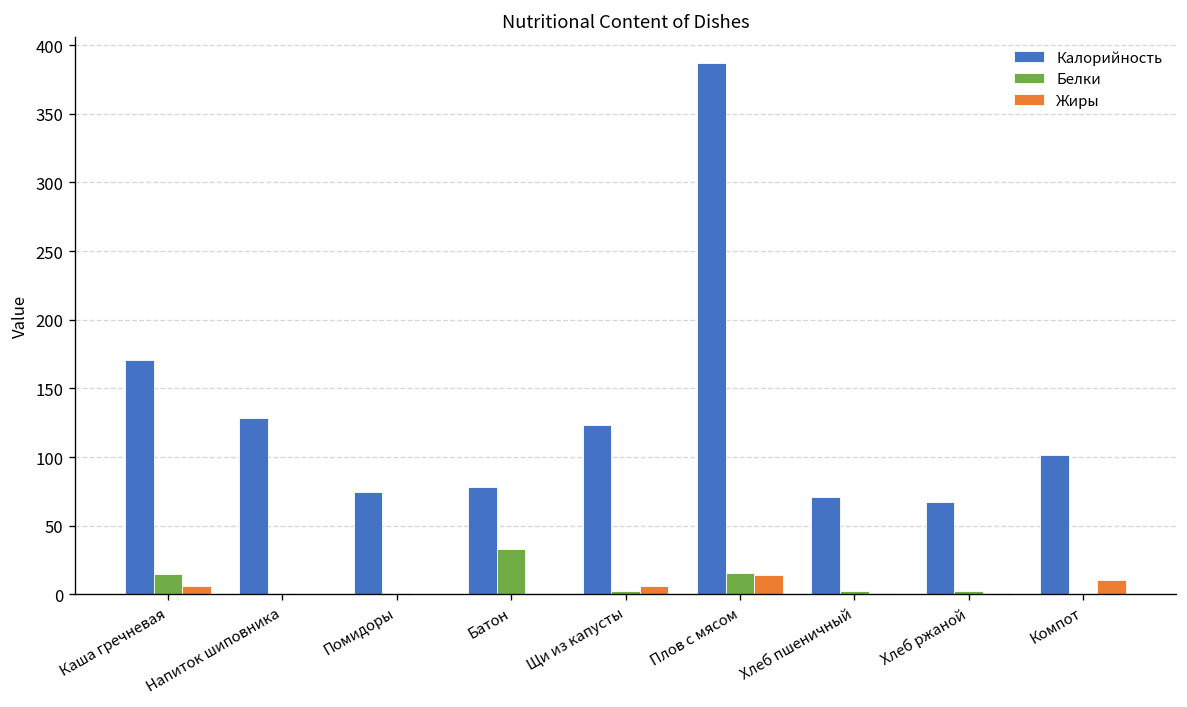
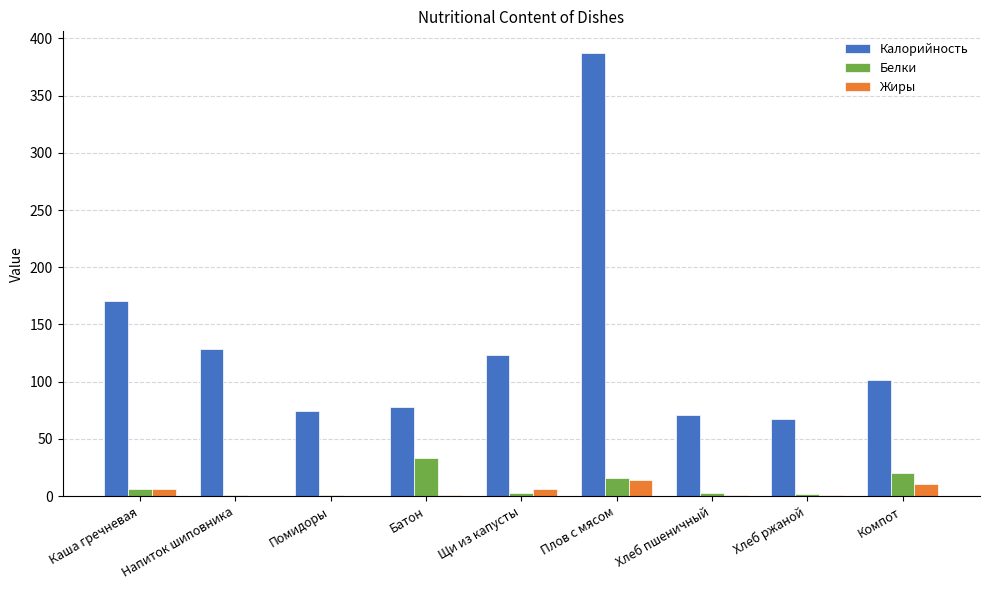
Белки, Каша гречневая: 15 -> 7
Белки, Компот: 0 -> 21
